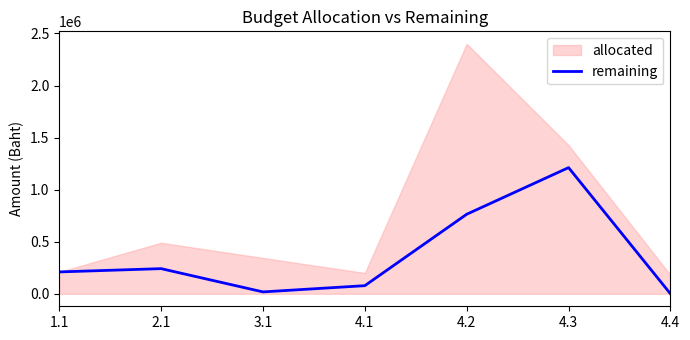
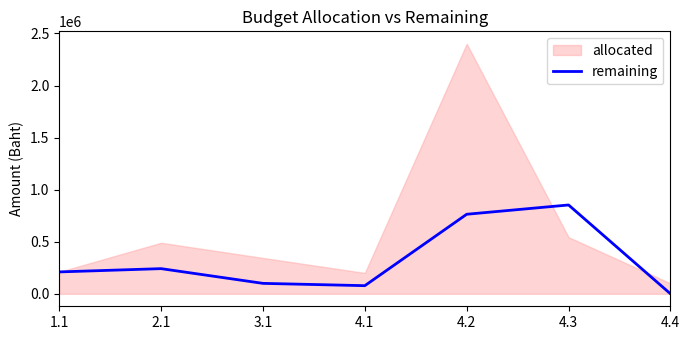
remaining, 3.1: 20000 -> 100000
remaining, 4.3: 1210000 -> 850000
allocated, 4.3: 1430000 -> 540000
allocated, 4.4: 180000 -> 100000
